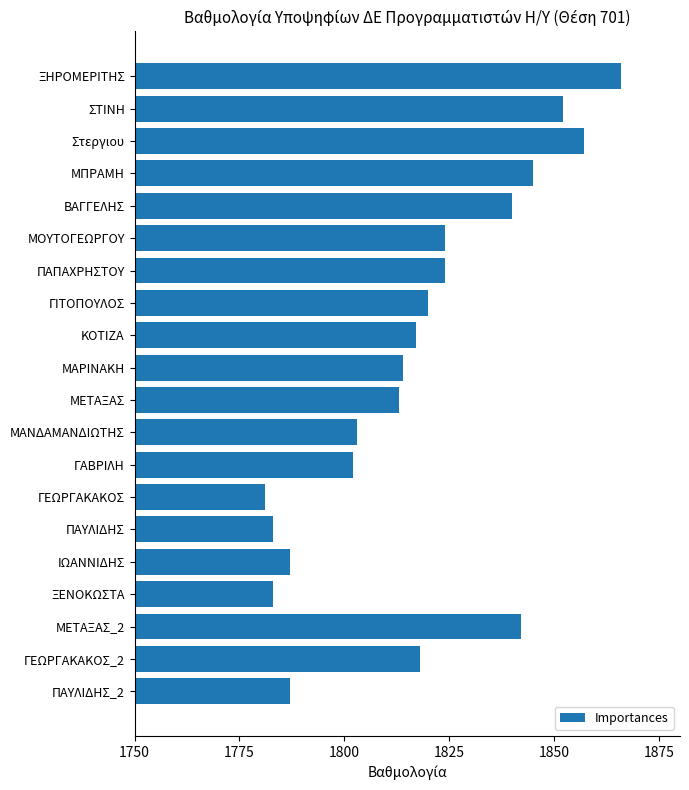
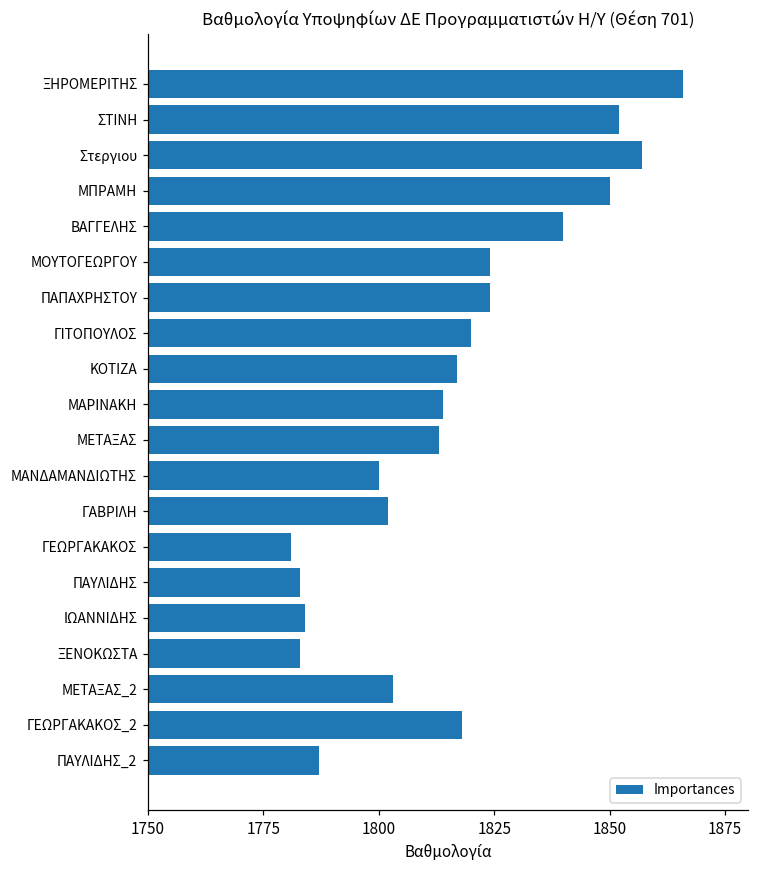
ΜΠΡΑΜΗ: 1845 -> 1850
ΜΑΝΔΑΜΑΝΔΙΩΤΗΣ: 1803 -> 1800
ΙΩΑΝΝΙΔΗΣ: 1787 -> 1784
ΜΕΤΑΞΑΣ_2: 1842 -> 1803
